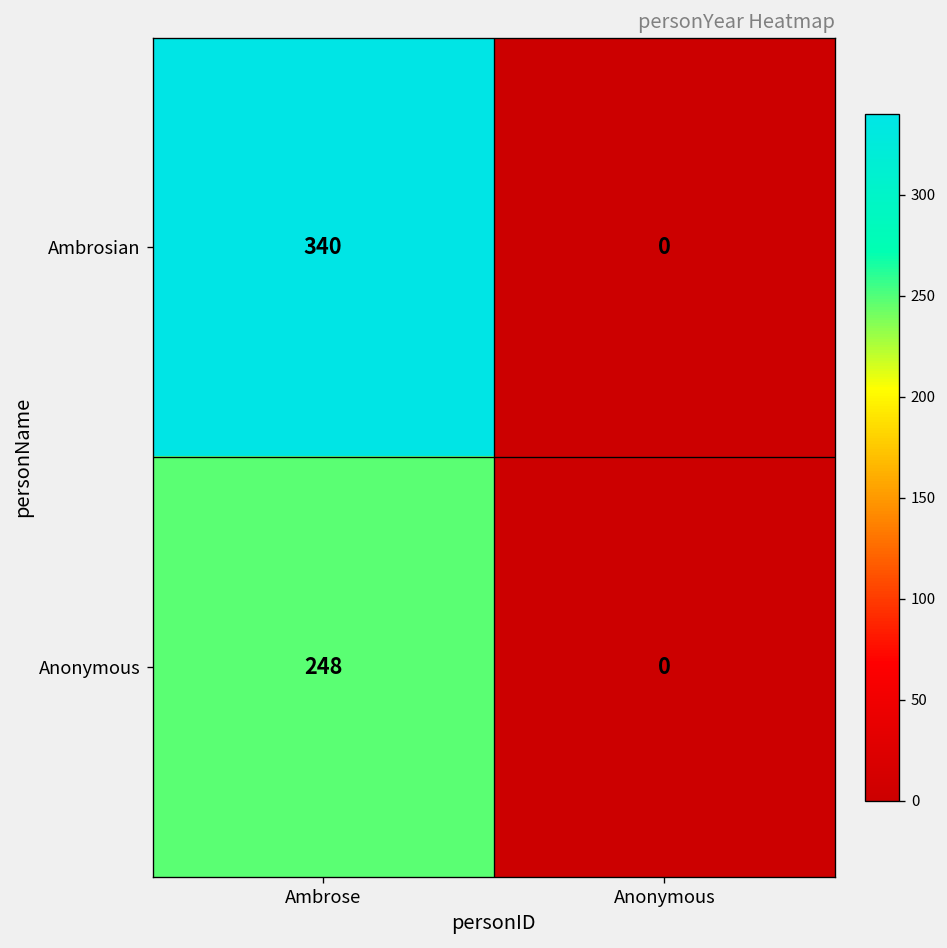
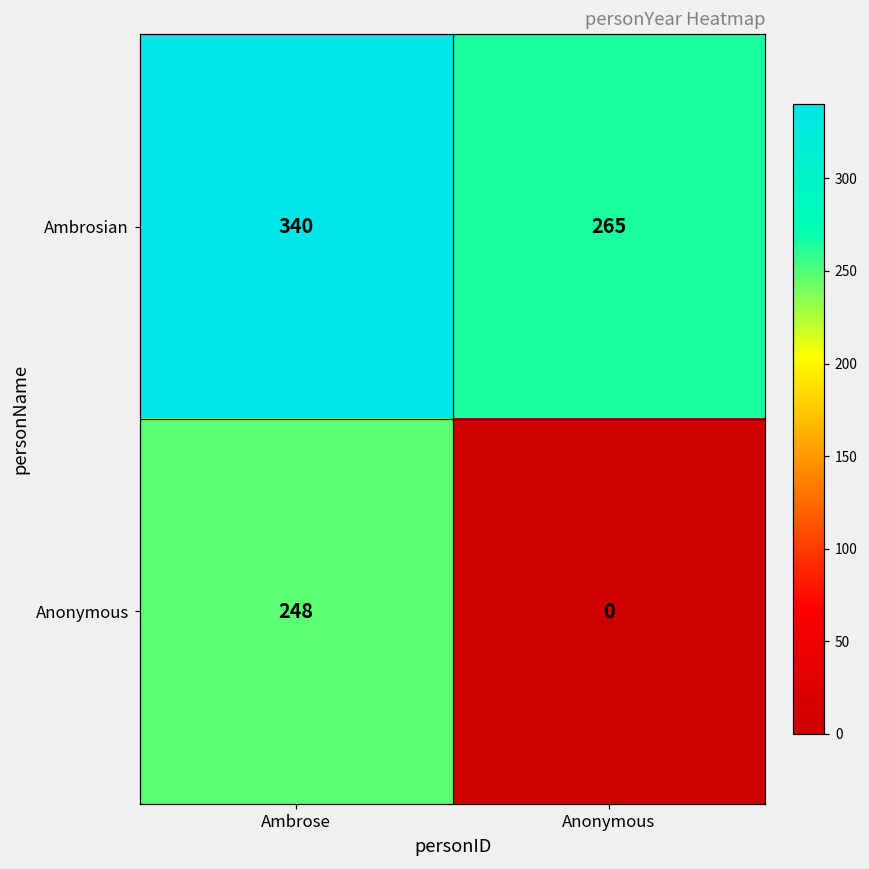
Ambrosian, Anonymous: 0 -> 265
